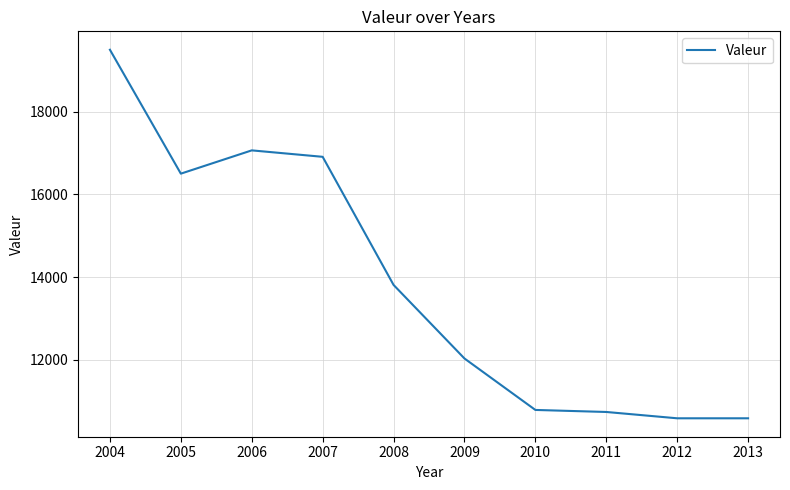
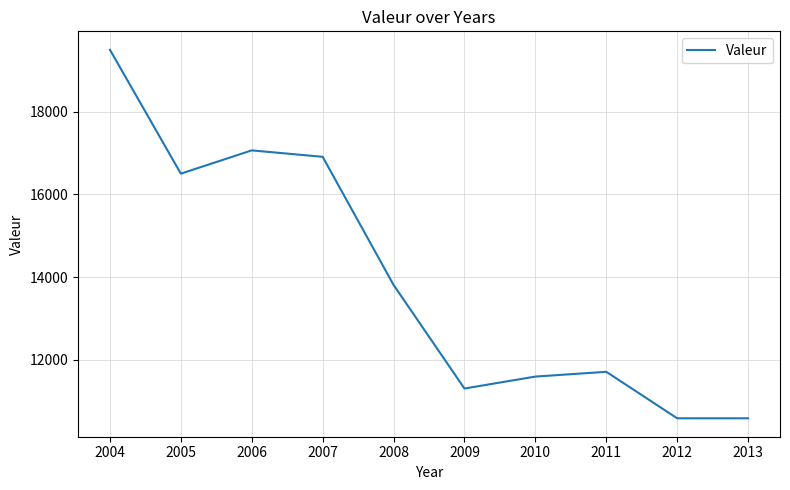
2009: 12000 -> 11300
2010: 10800 -> 11600
2011: 10700 -> 11700
